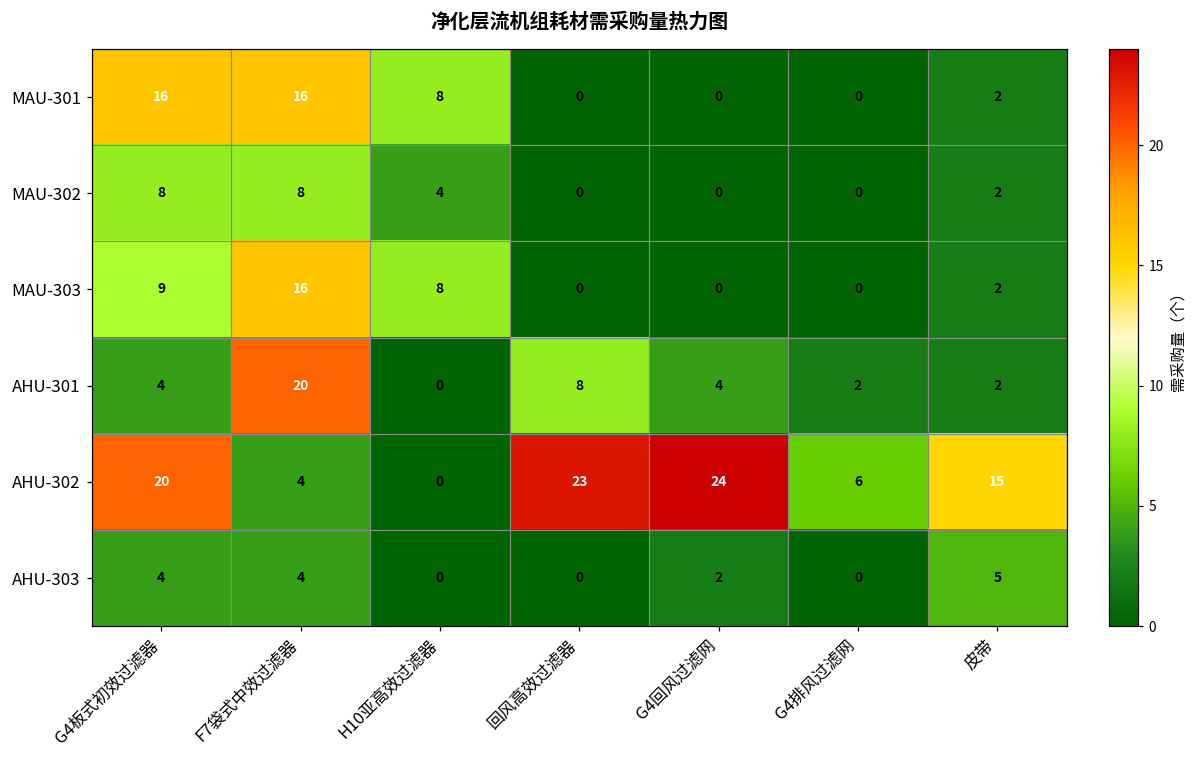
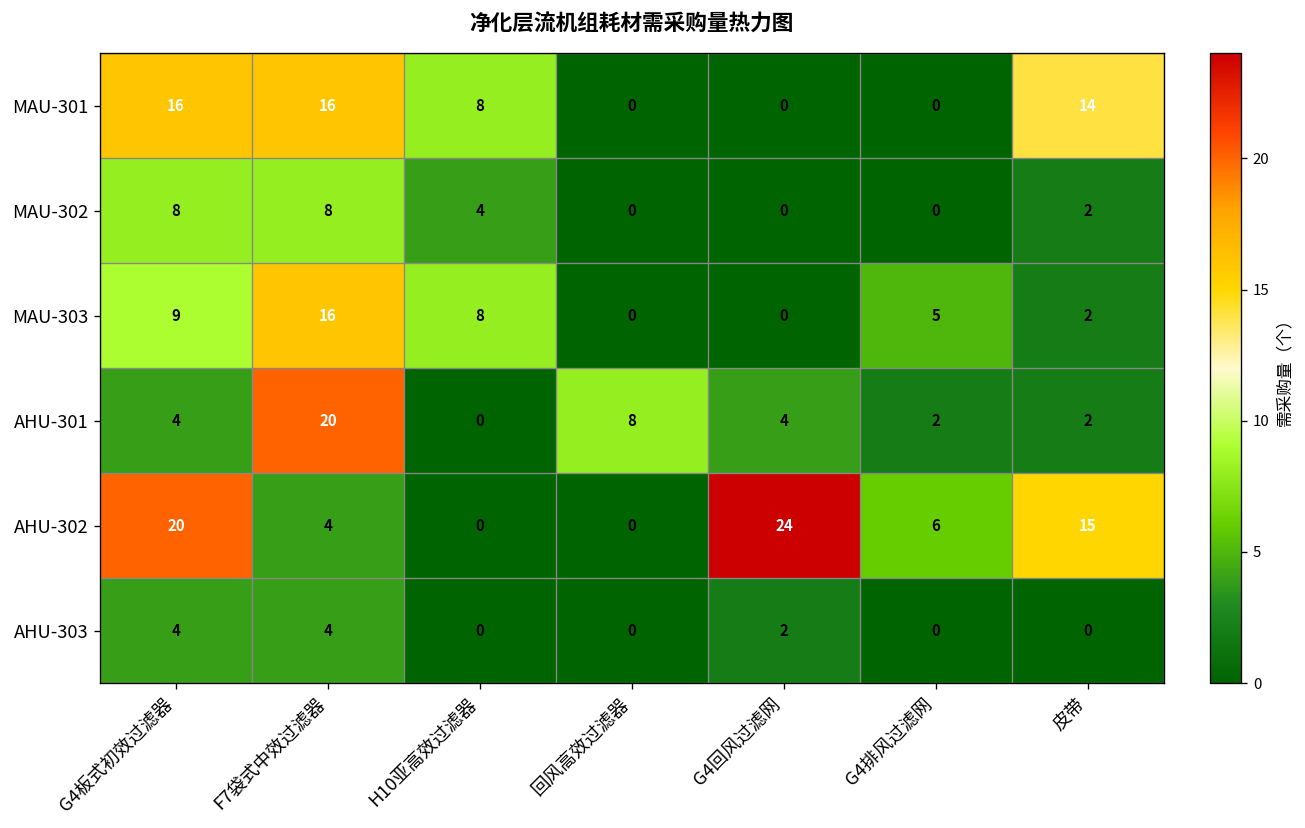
MAU-301, 皮带: 2 -> 14
MAU-303, G4排风过滤网: 0 -> 5
AHU-302, 回风高效过滤器: 23 -> 0
AHU-303, 皮带: 5 -> 0
